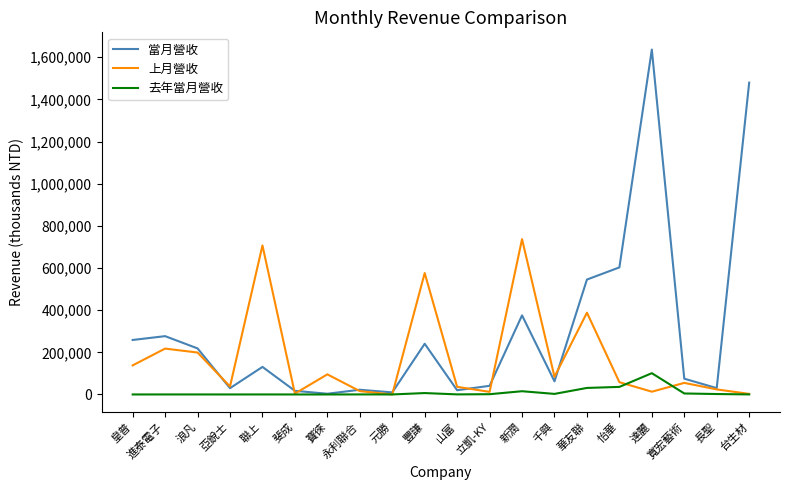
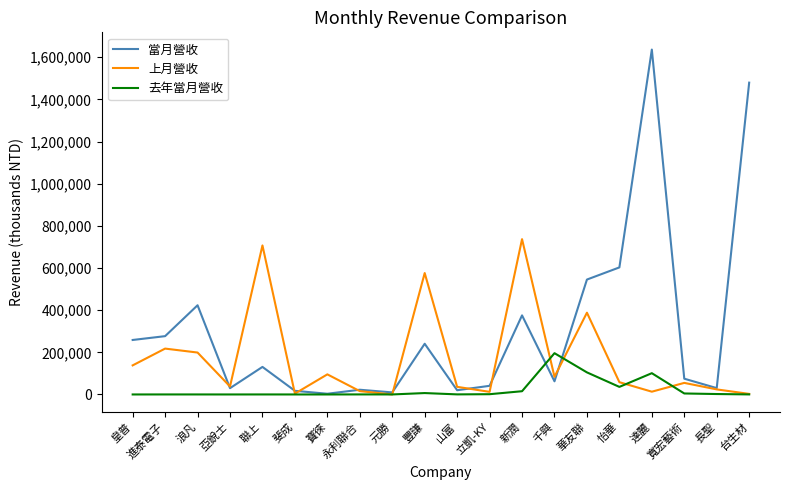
當月營收, 浪凡: 220,000 -> 420,000
去年當月營收, 千興: 0 -> 200,000
去年當月營收, 華友聯: 30,000 -> 100,000
